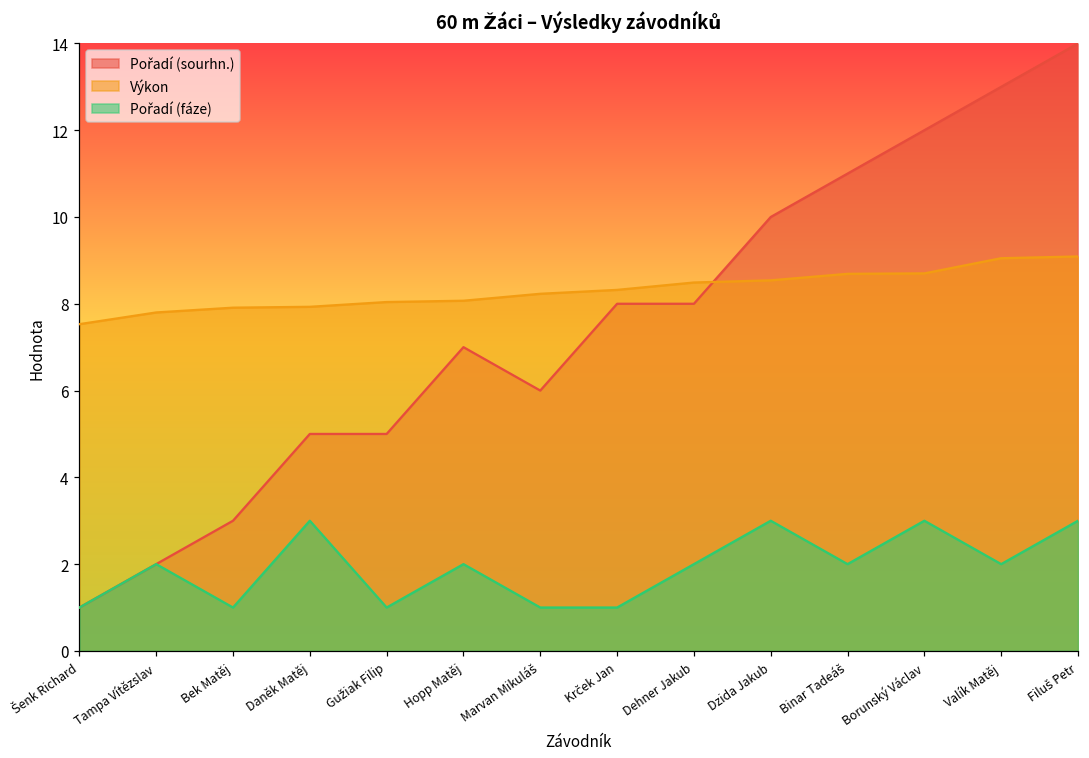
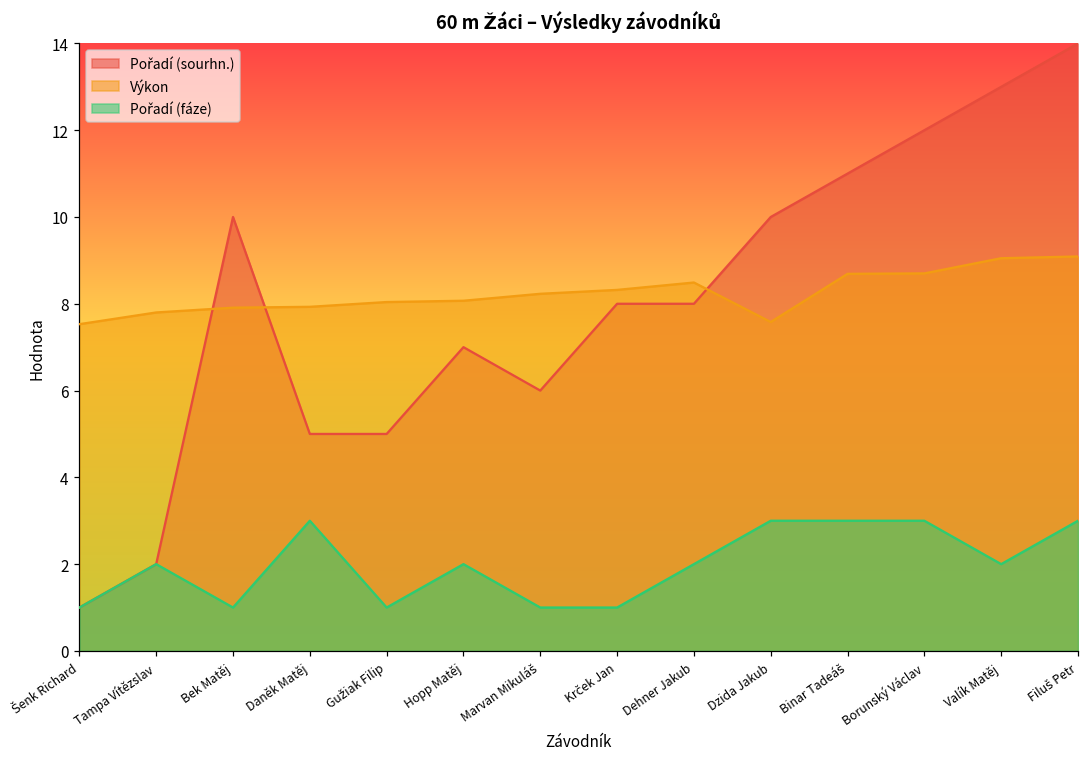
Pořadí (sourhn.), Bek Matěj: 3 -> 10
Výkon, Dzida Jakub: 8.5 -> 7.6
Pořadí (fáze), Binar Tadeáš: 2 -> 3
